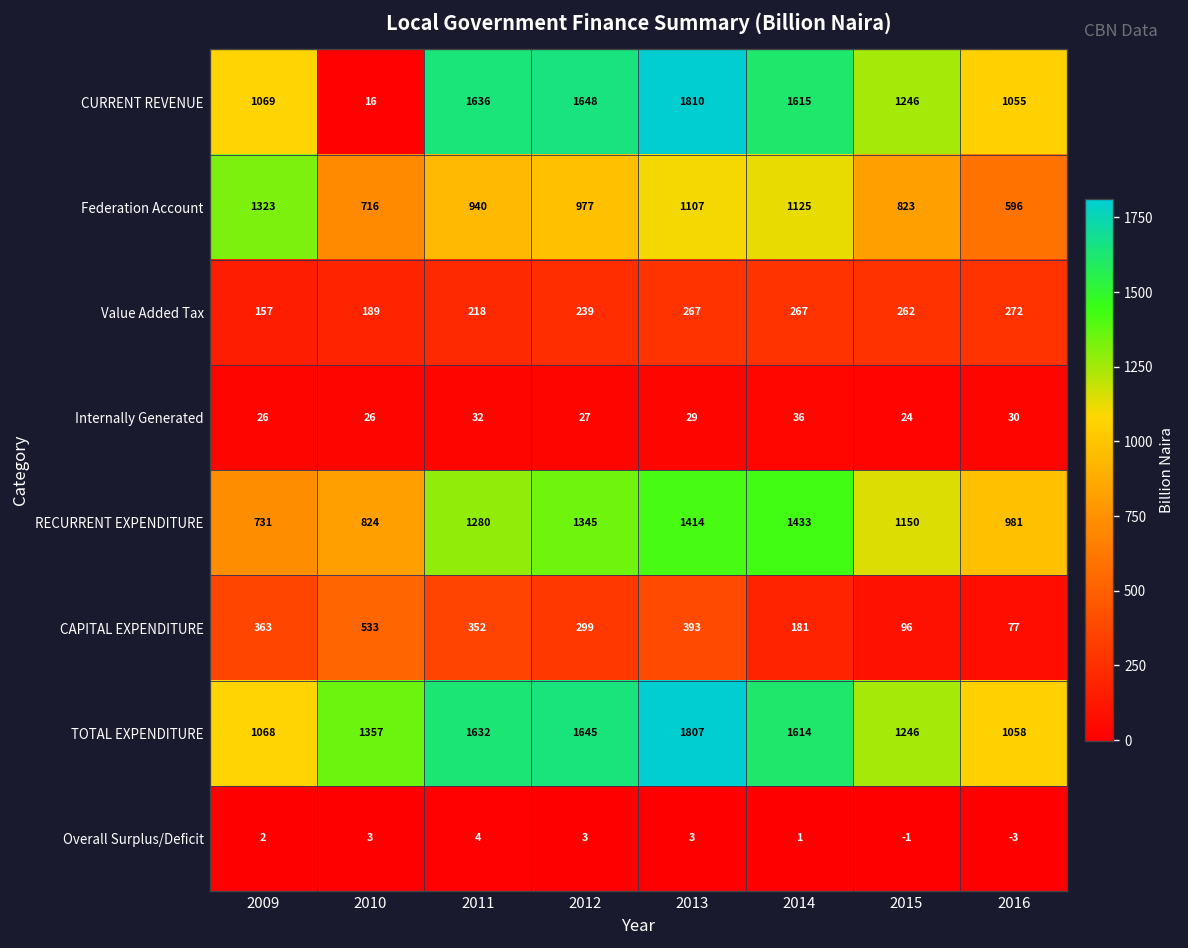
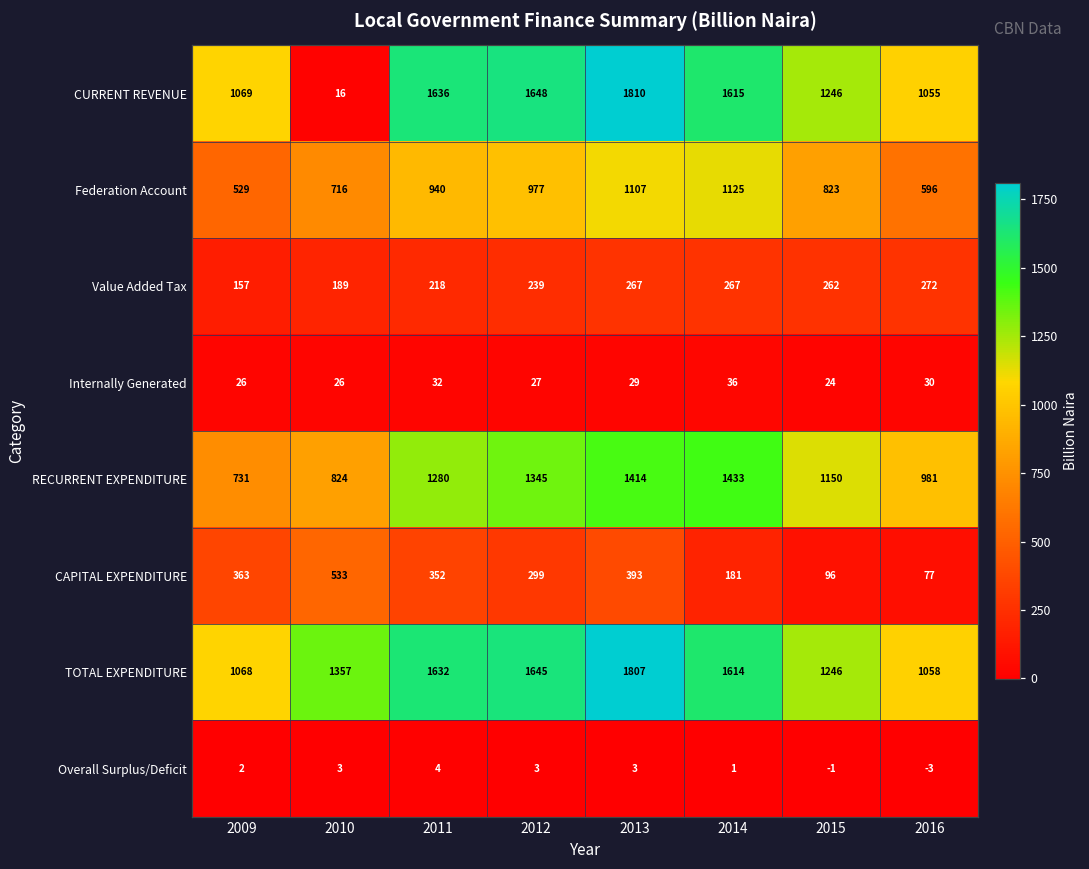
Federation Account, 2009: 1323 -> 529
